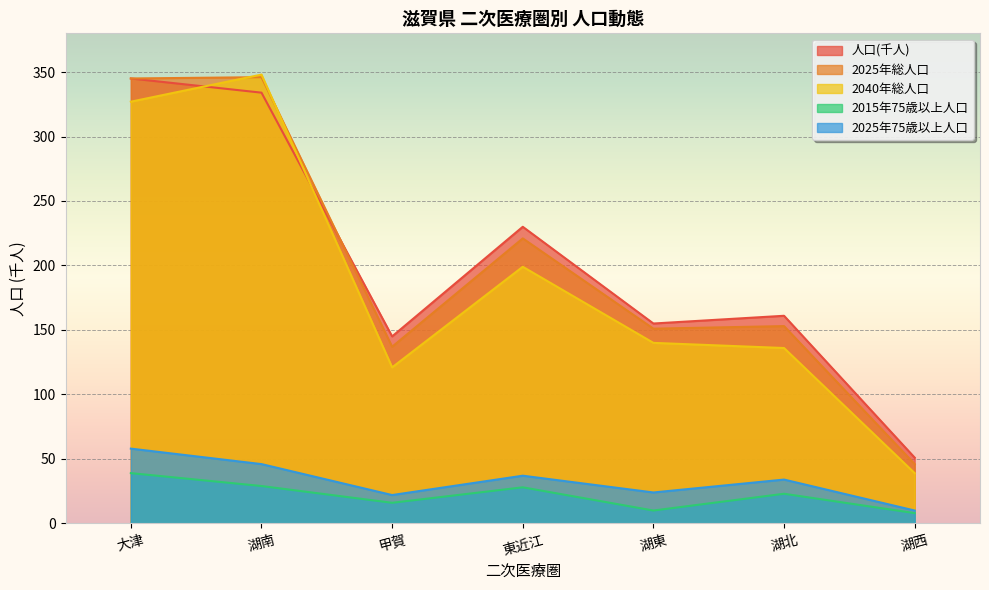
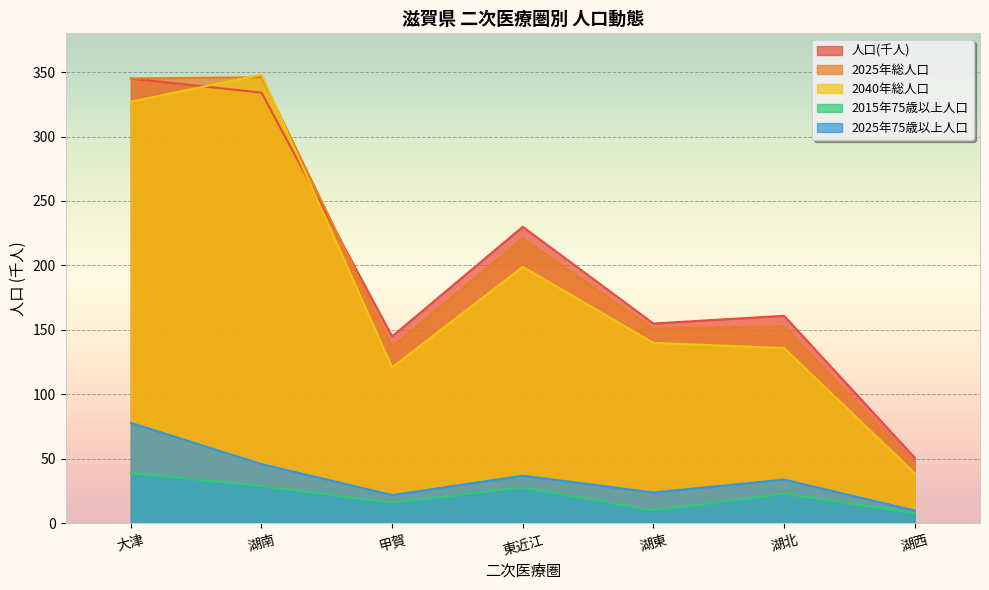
2025年75歳以上人口, 大津: 58 -> 78
